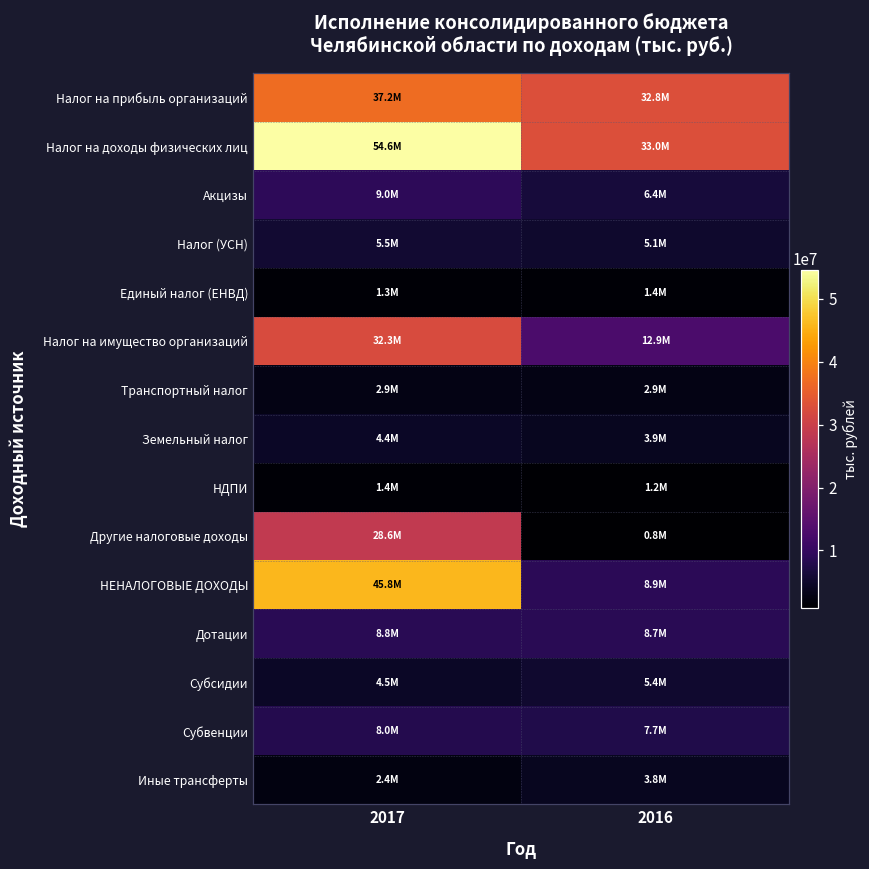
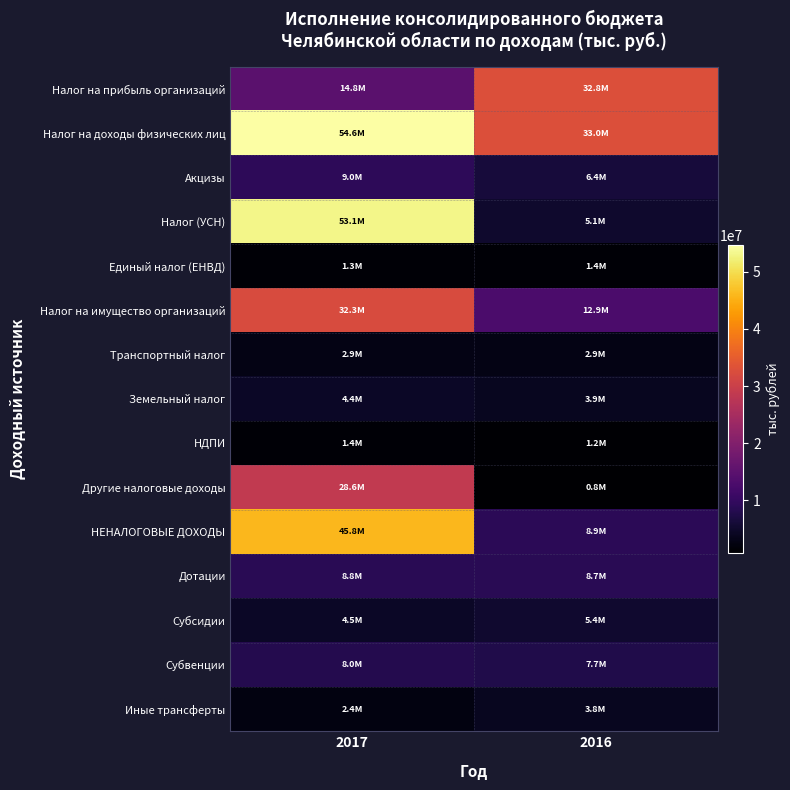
Налог на прибыль организаций, 2017: 37.2M -> 14.8M
Налог (УСН), 2017: 5.5M -> 53.1M
